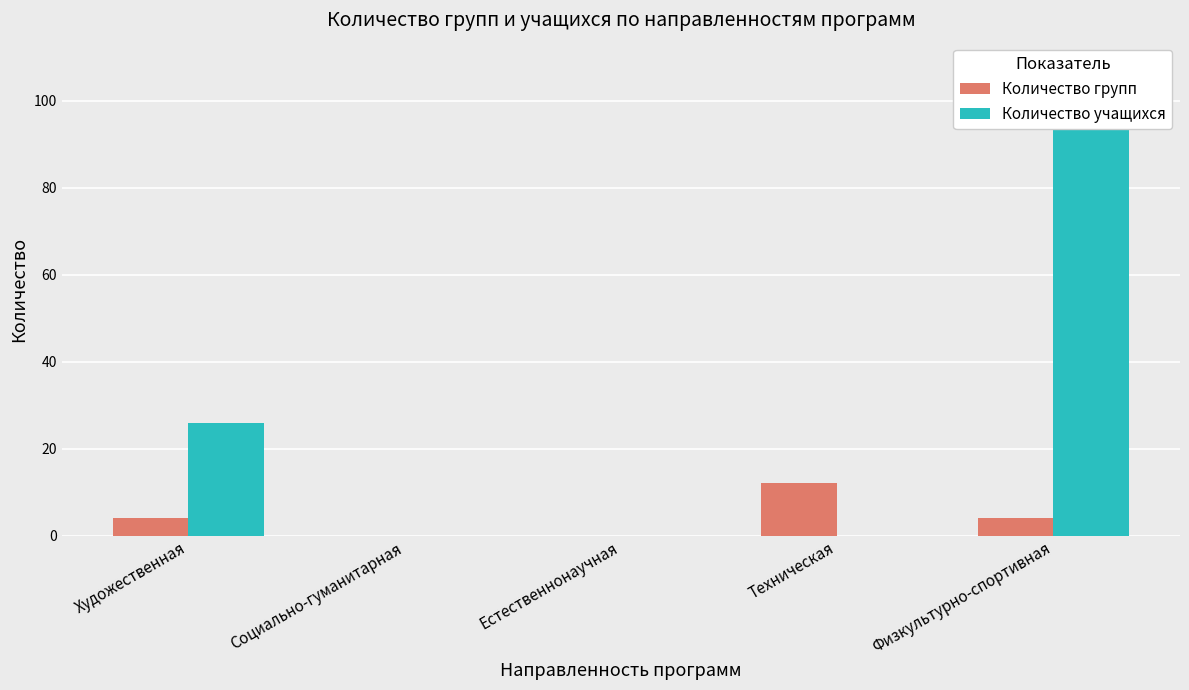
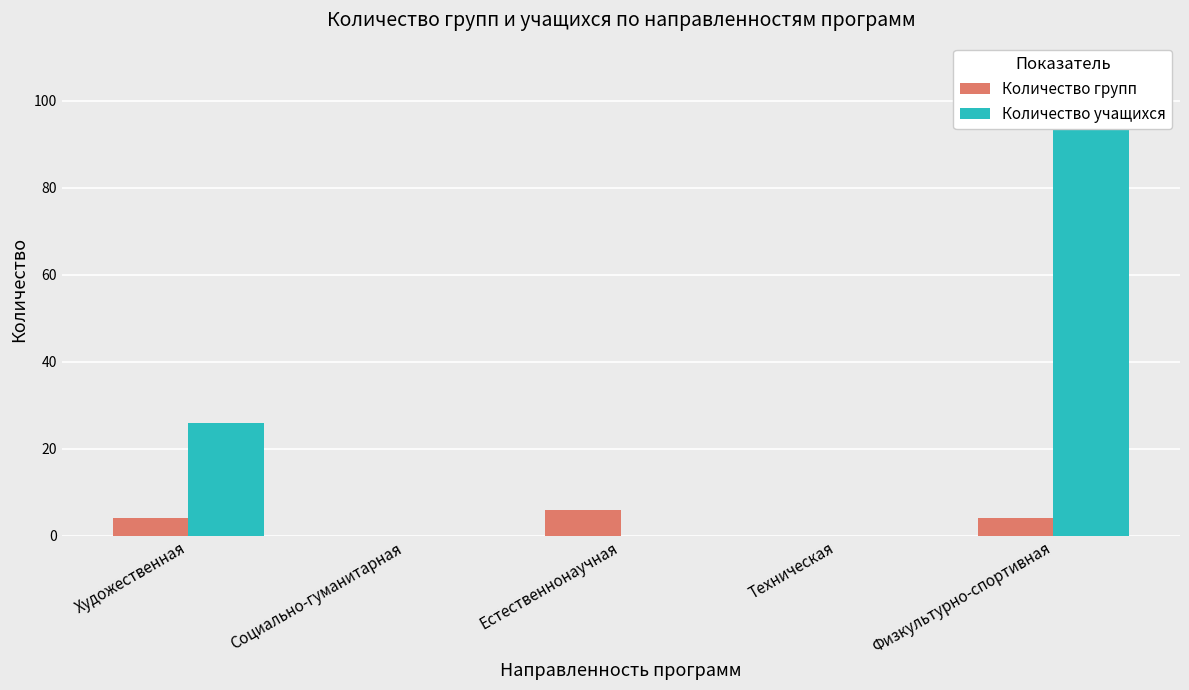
Количество групп, Естественнонаучная: 0 -> 6
Количество групп, Техническая: 12 -> 0
